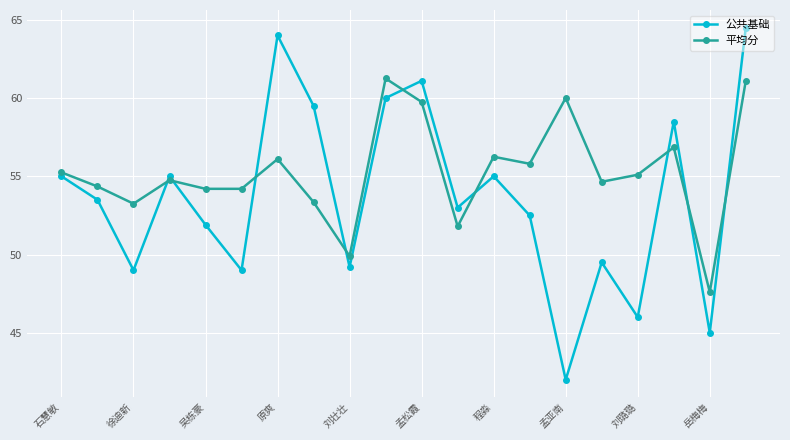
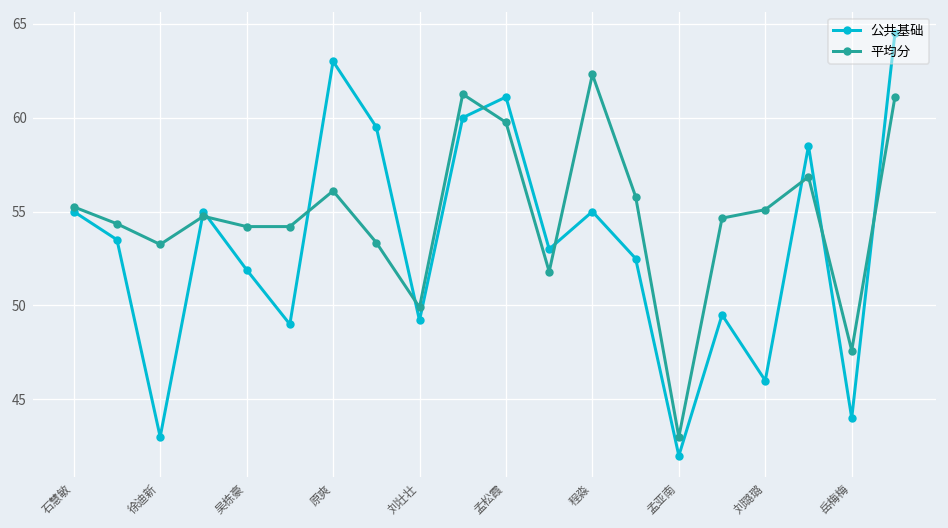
公共基础, 徐迪新: 49 -> 43
公共基础, 原爽: 64 -> 63
平均分, 程淼: 56.3 -> 62.3
平均分, 孟亚南: 60 -> 43
公共基础, 岳梅梅: 45 -> 44
